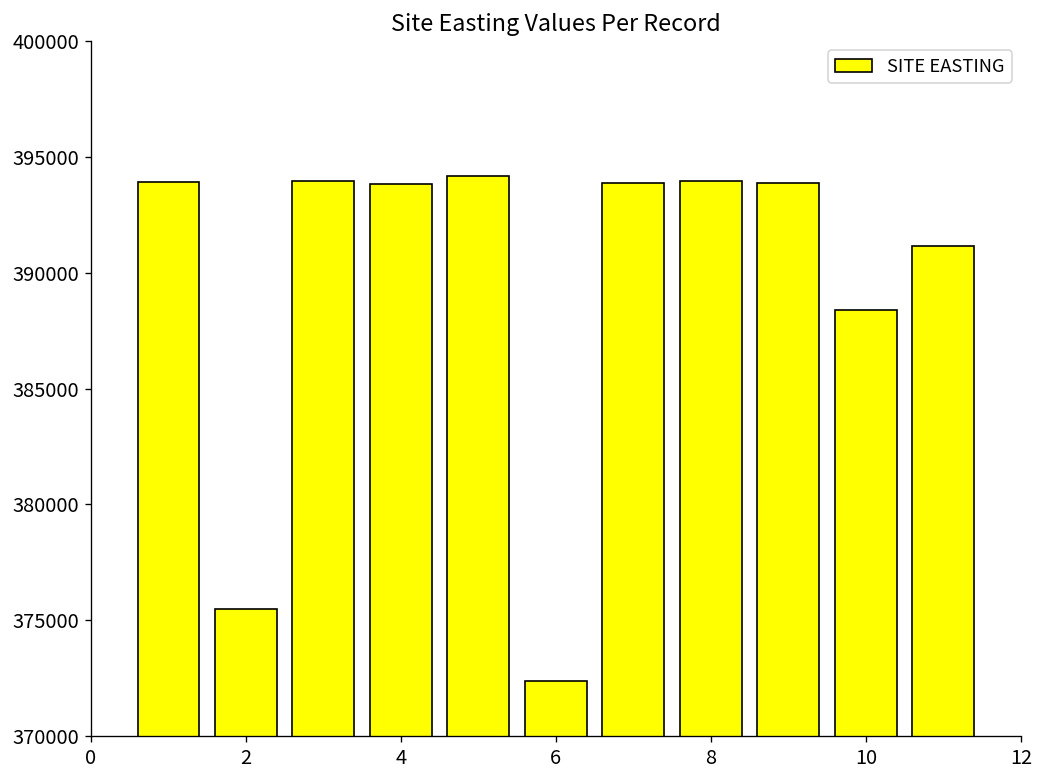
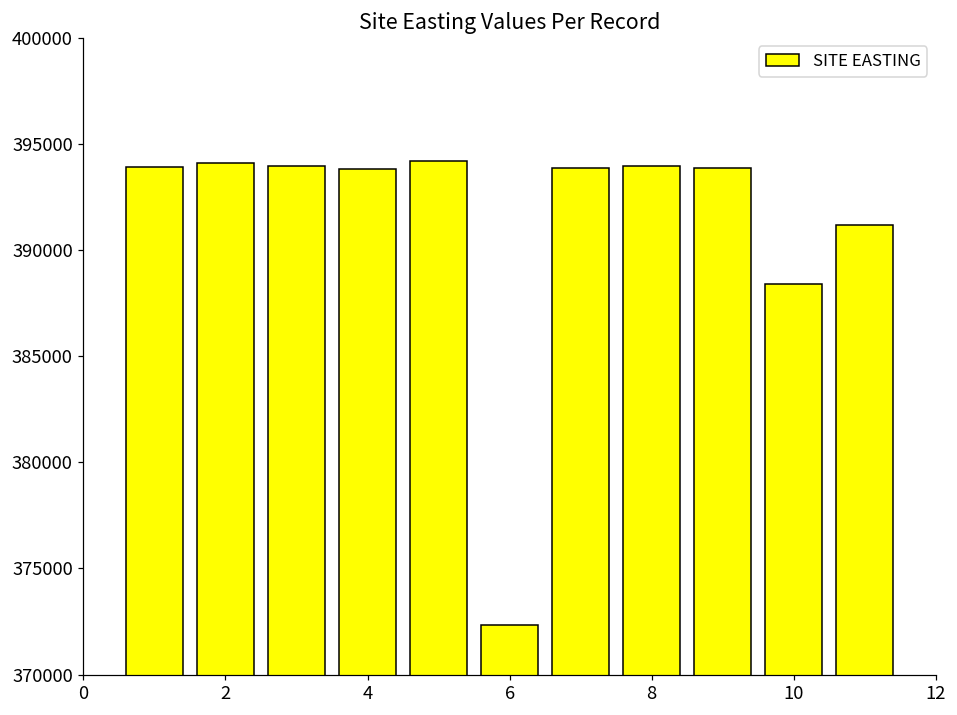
2: 375500 -> 394100
